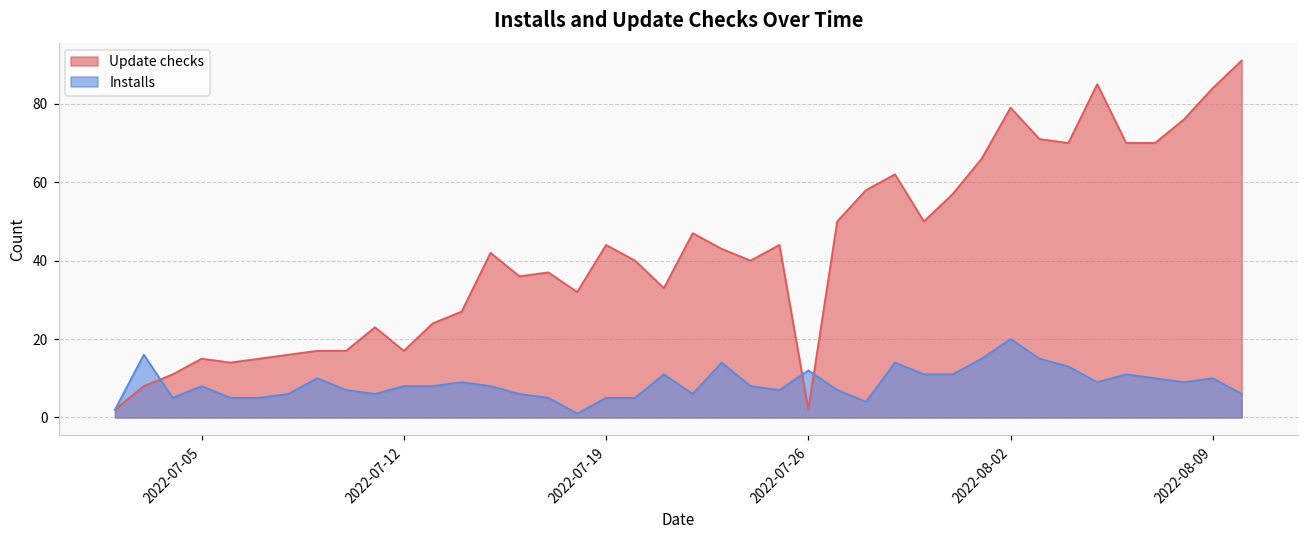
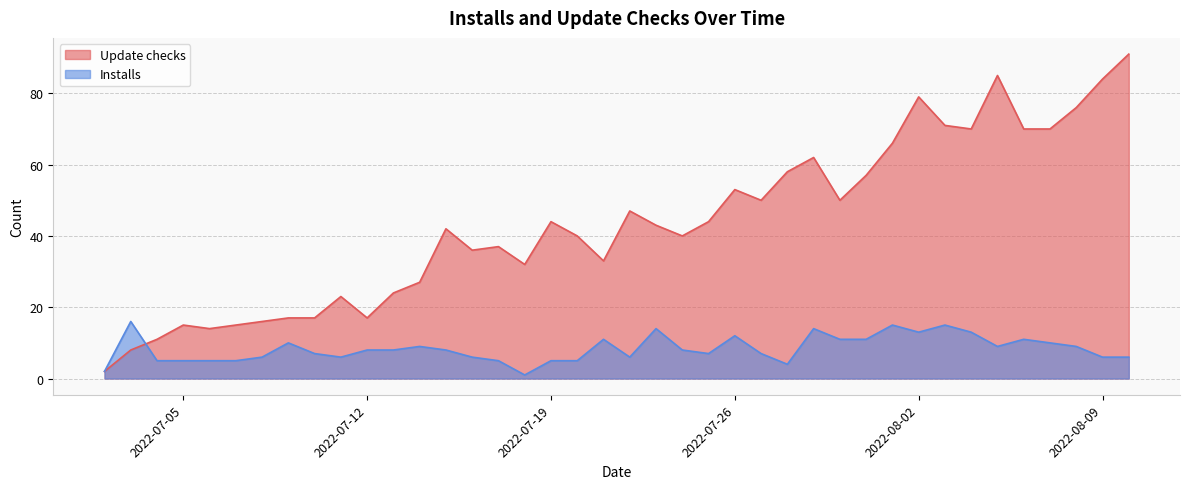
Installs, 2022-07-05: 8 -> 5
Update checks, 2022-07-26: 2 -> 53
Installs, 2022-08-02: 20 -> 13
Installs, 2022-08-09: 10 -> 6
